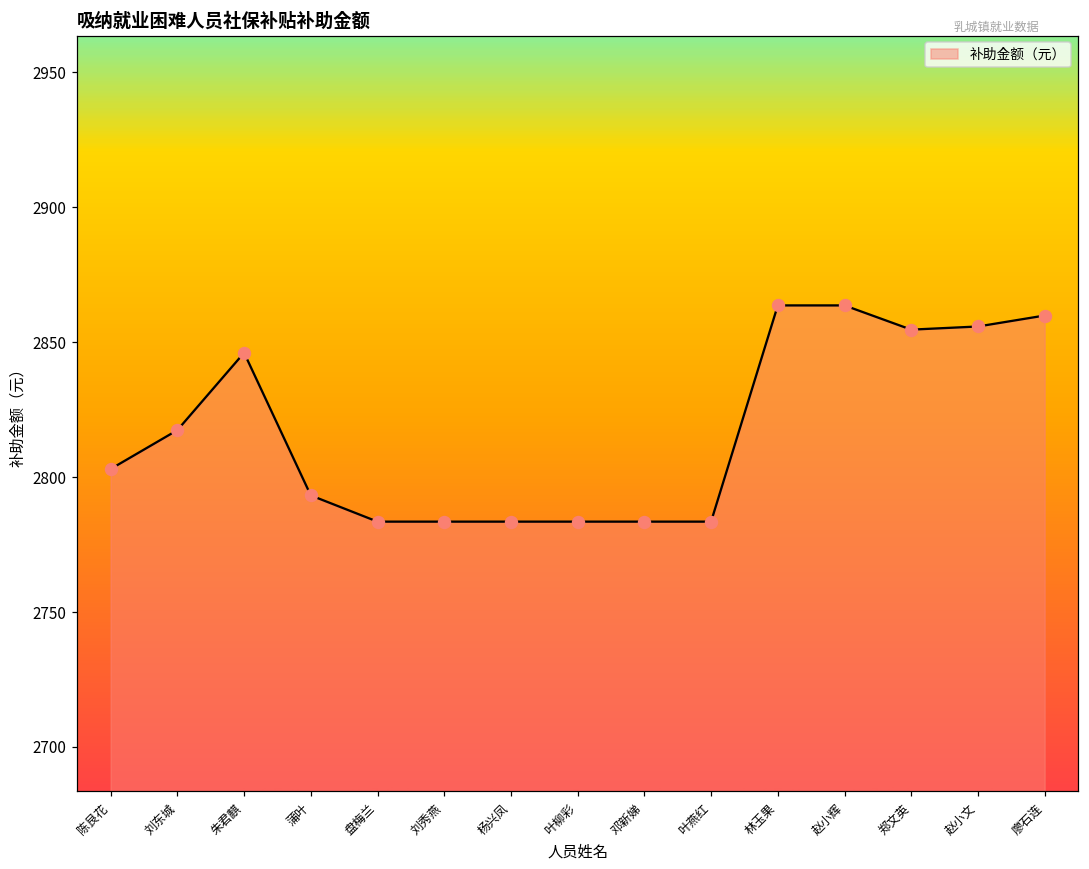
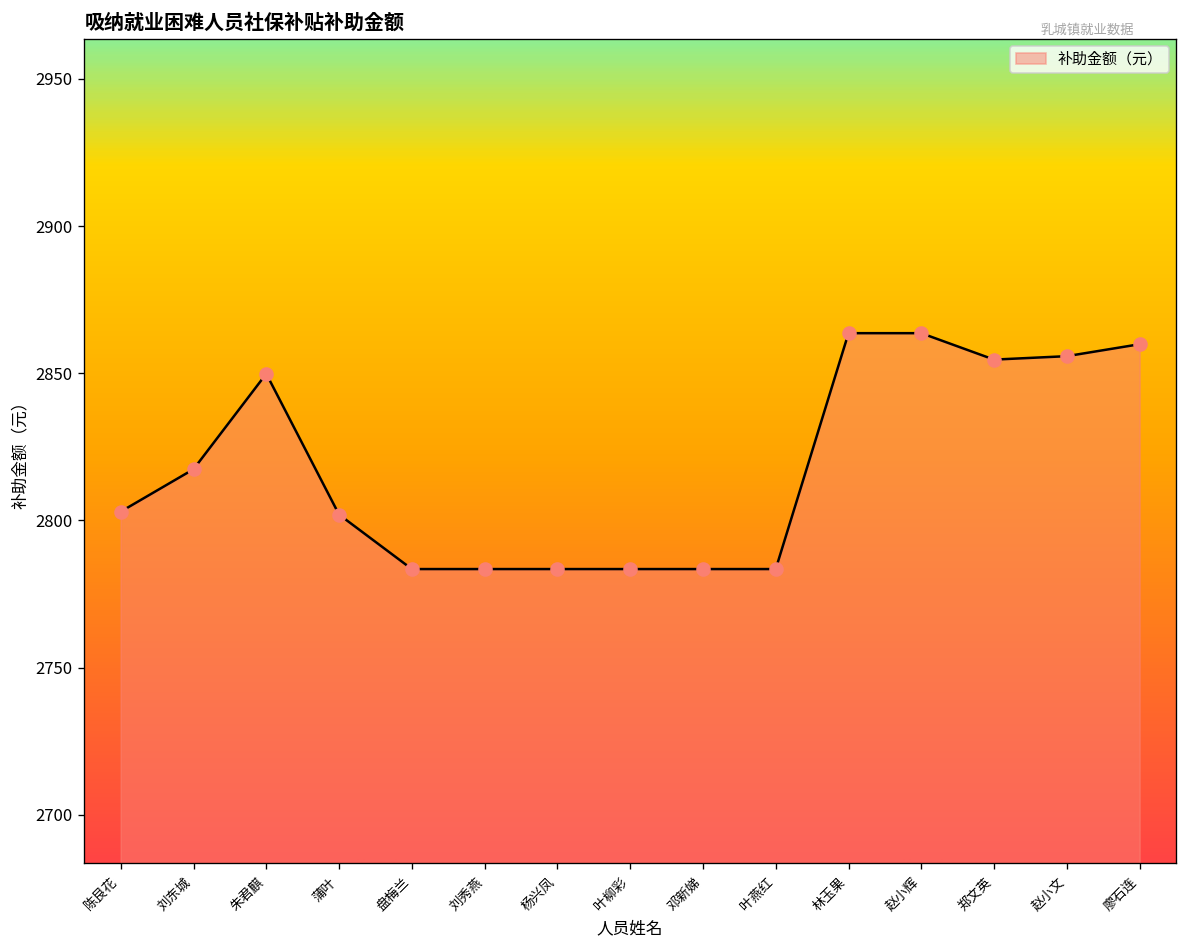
朱君麒: 2846 -> 2850
蒲叶: 2793 -> 2802
